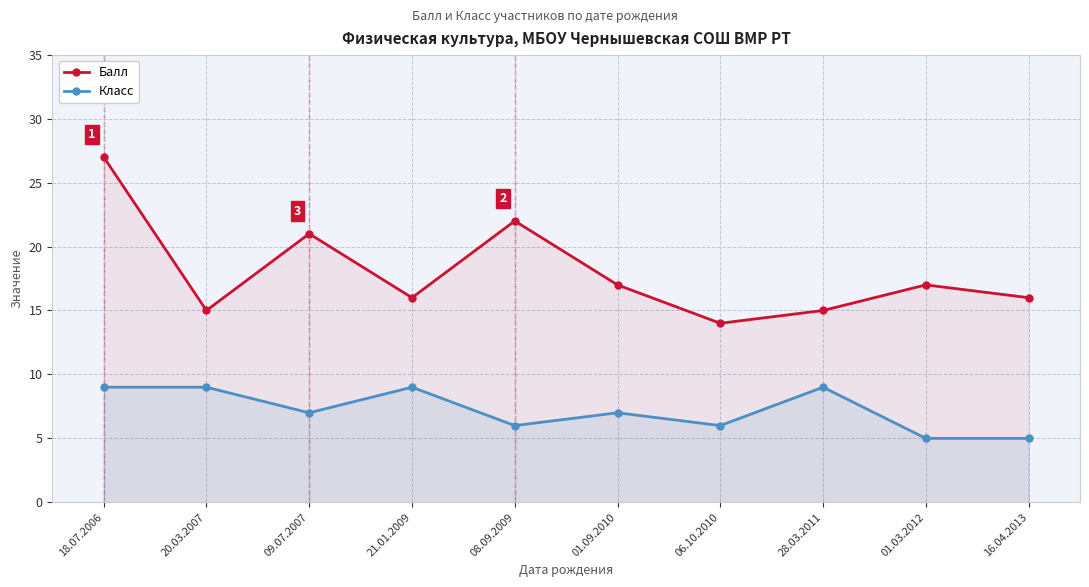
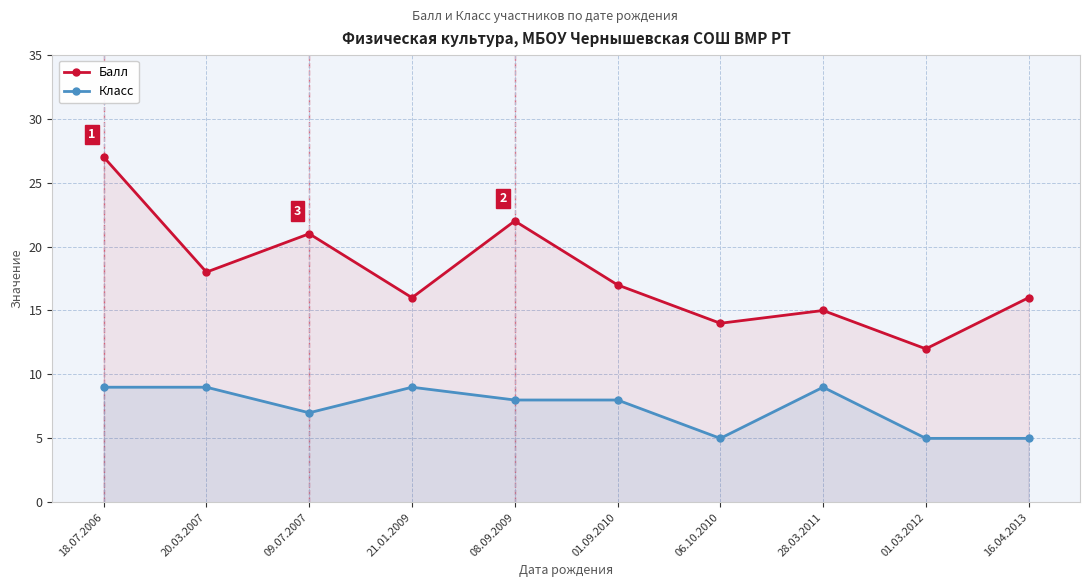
Балл, 20.03.2007: 15 -> 18
Класс, 08.09.2009: 6 -> 8
Класс, 01.09.2010: 7 -> 8
Класс, 06.10.2010: 6 -> 5
Балл, 01.03.2012: 17 -> 12
